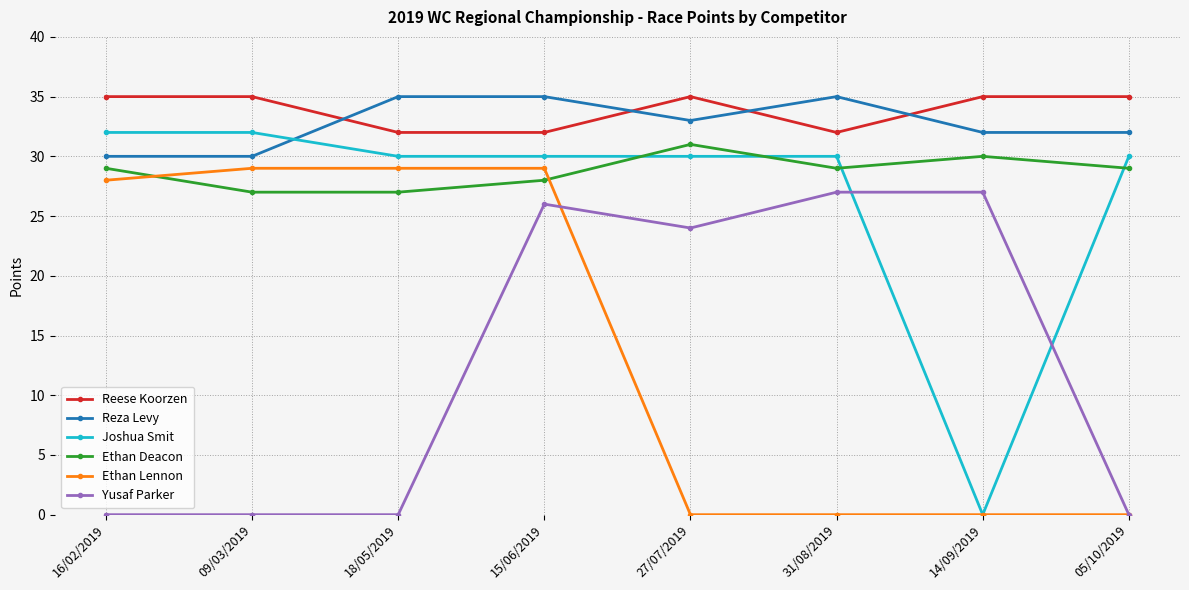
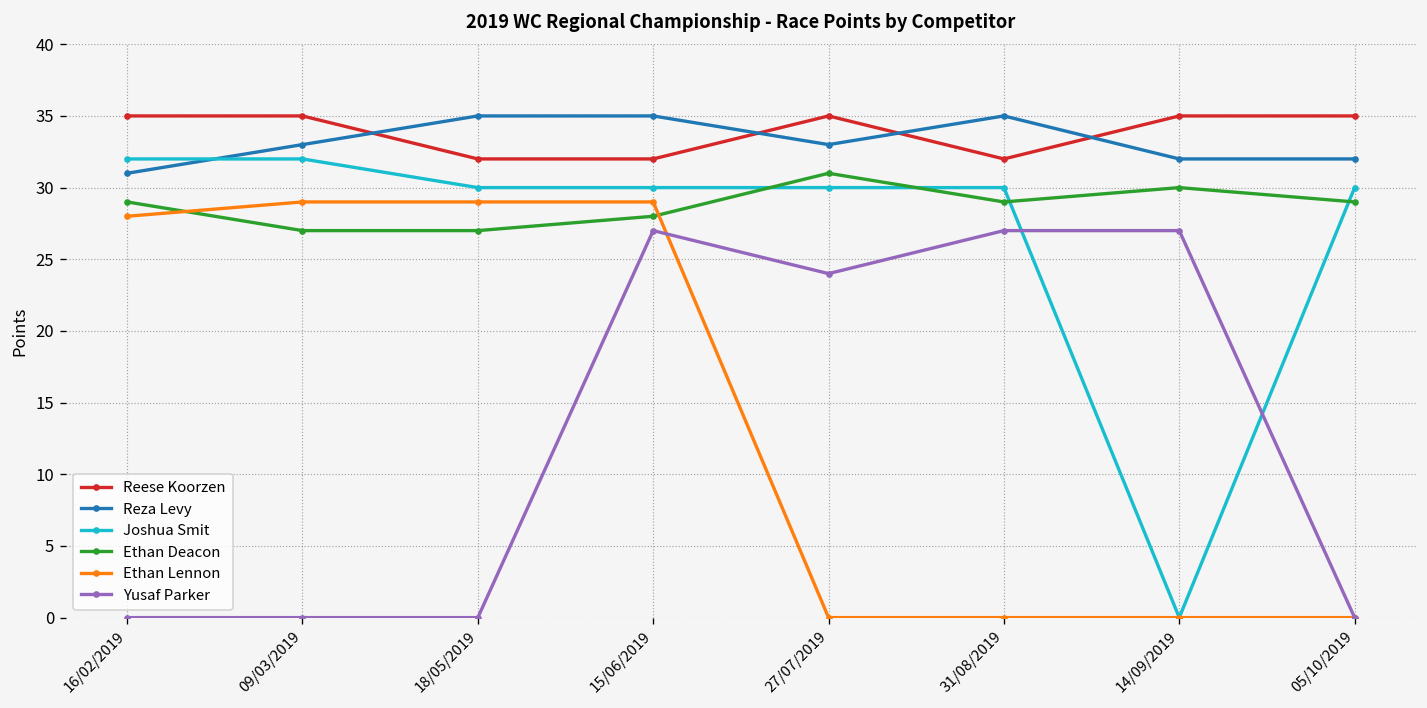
Reza Levy, 16/02/2019: 30 -> 31
Reza Levy, 09/03/2019: 30 -> 33
Yusaf Parker, 15/06/2019: 26 -> 27
